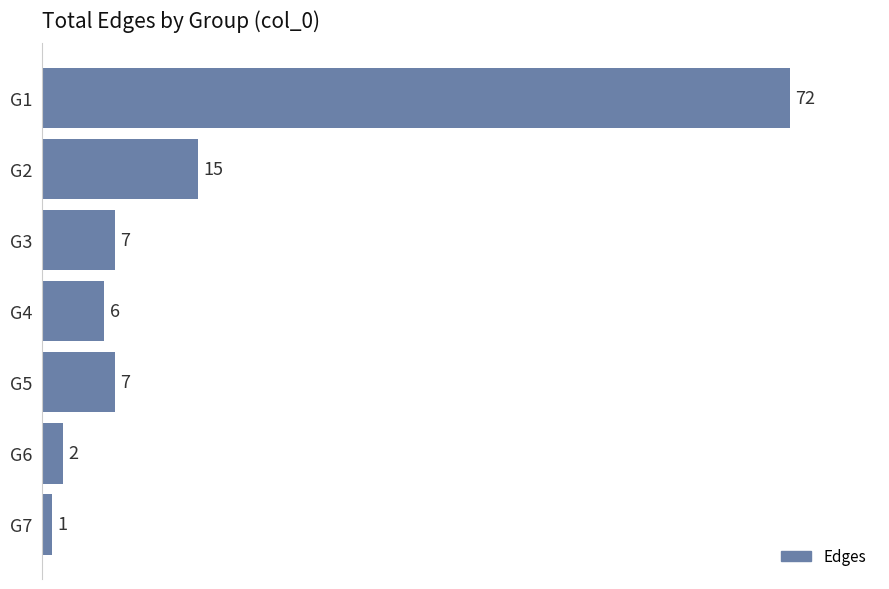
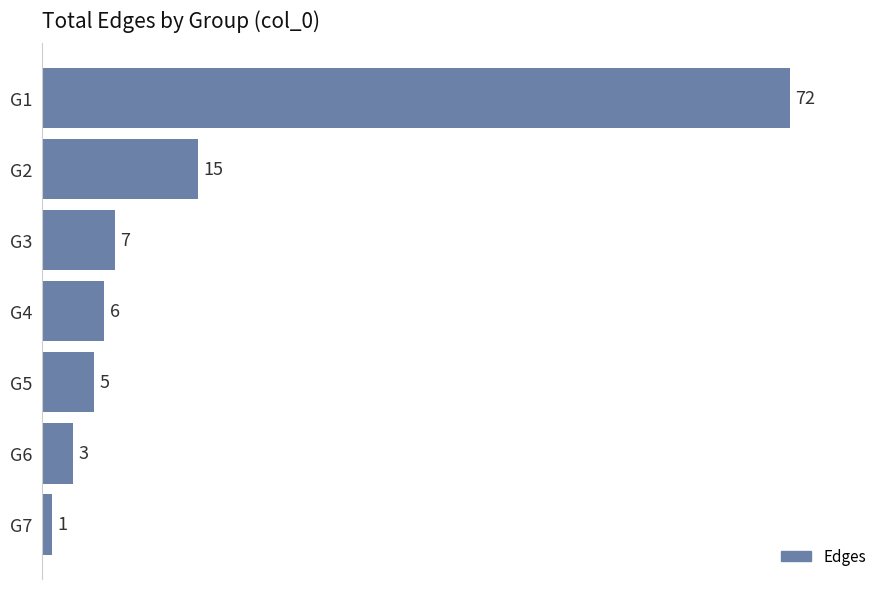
G5: 7 -> 5
G6: 2 -> 3
